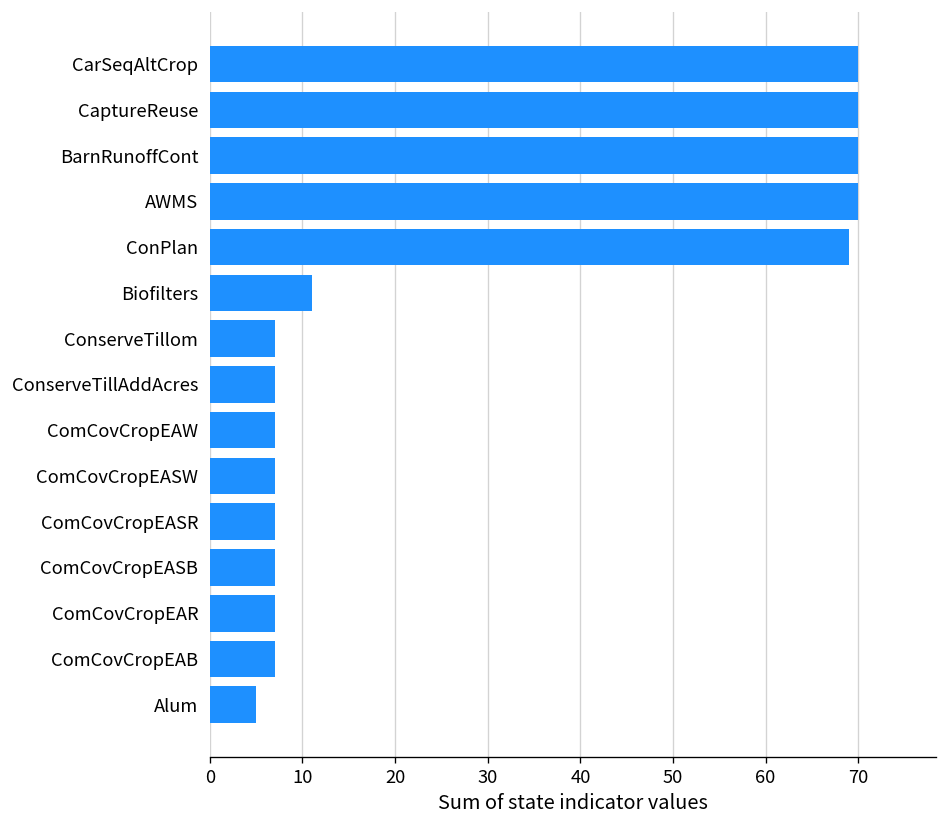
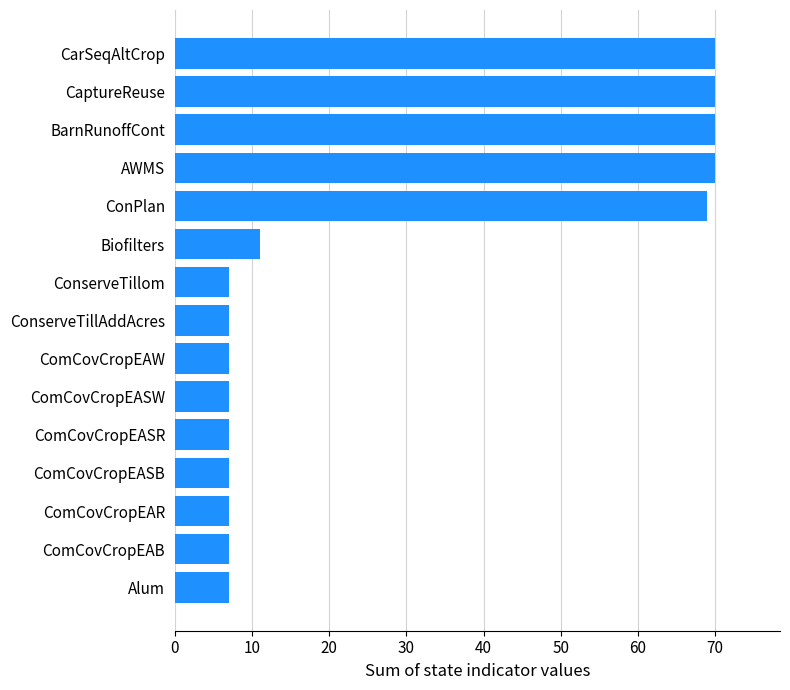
Alum: 5 -> 7
